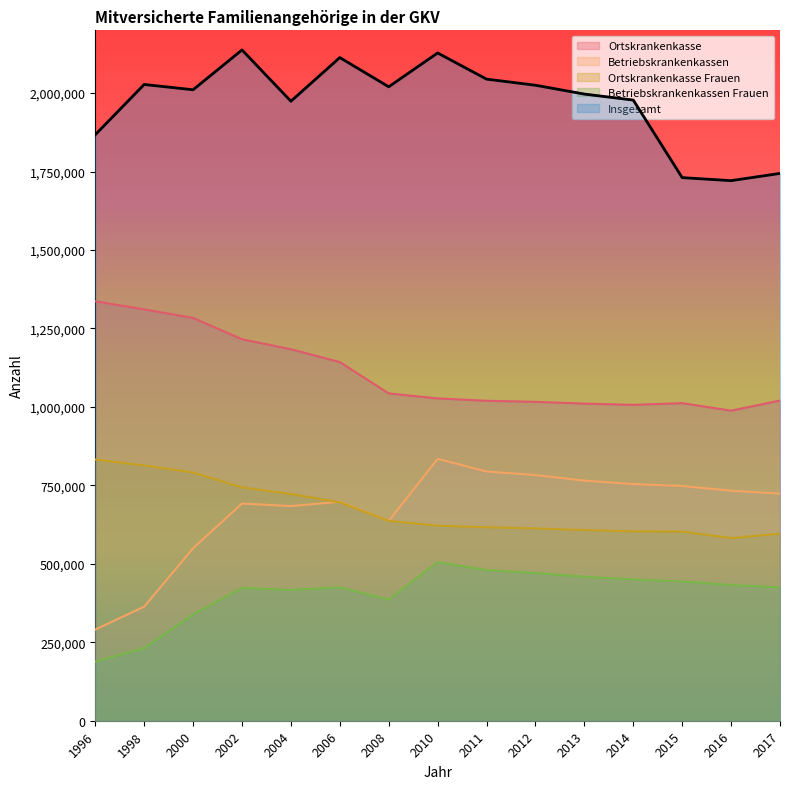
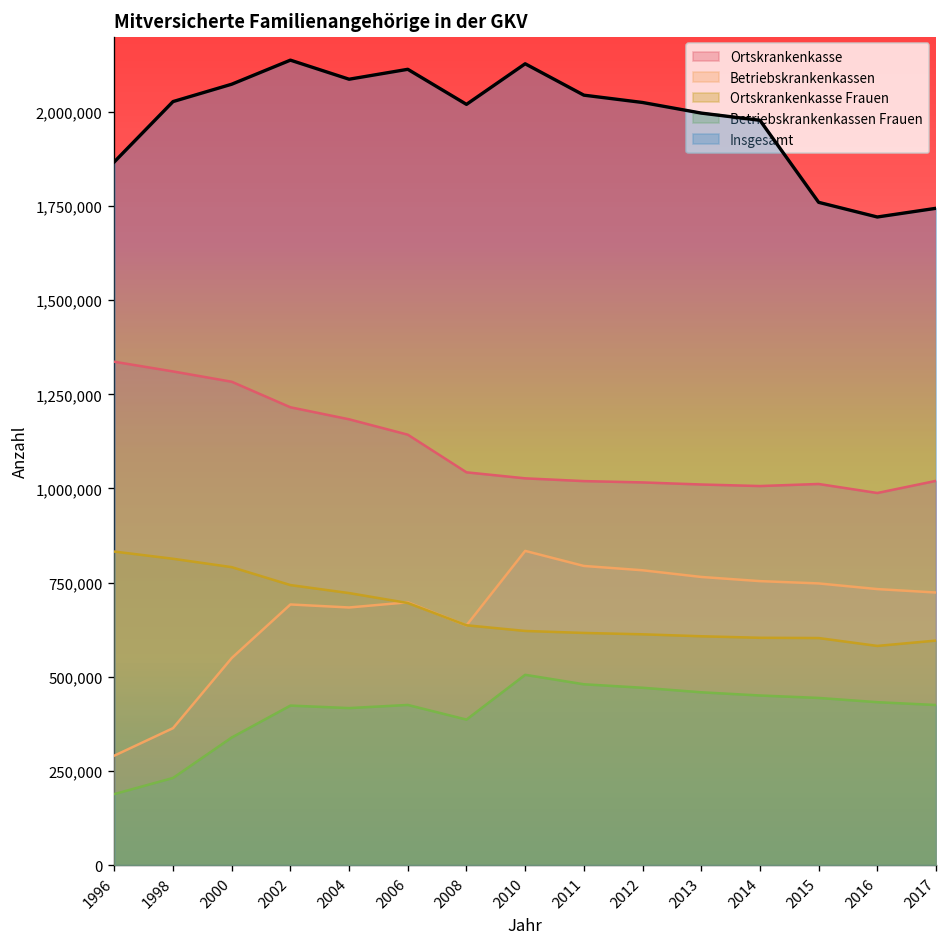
Insgesamt, 2000: 2,010,000 -> 2,070,000
Insgesamt, 2004: 1,970,000 -> 2,090,000
Insgesamt, 2015: 1,730,000 -> 1,760,000
